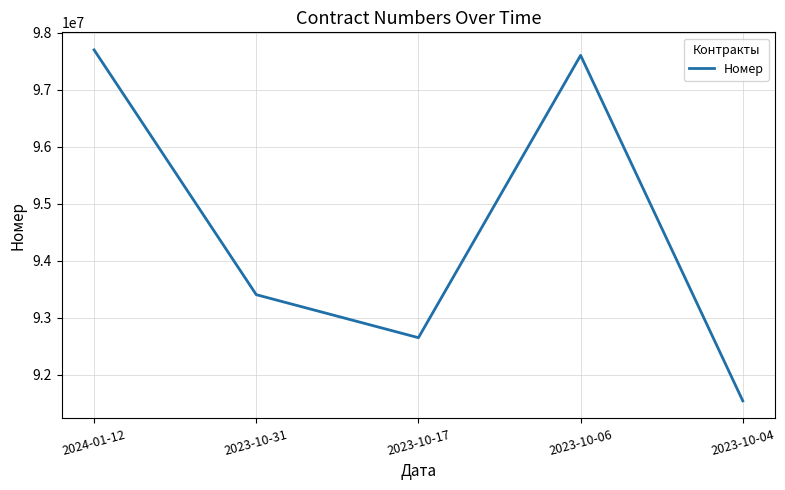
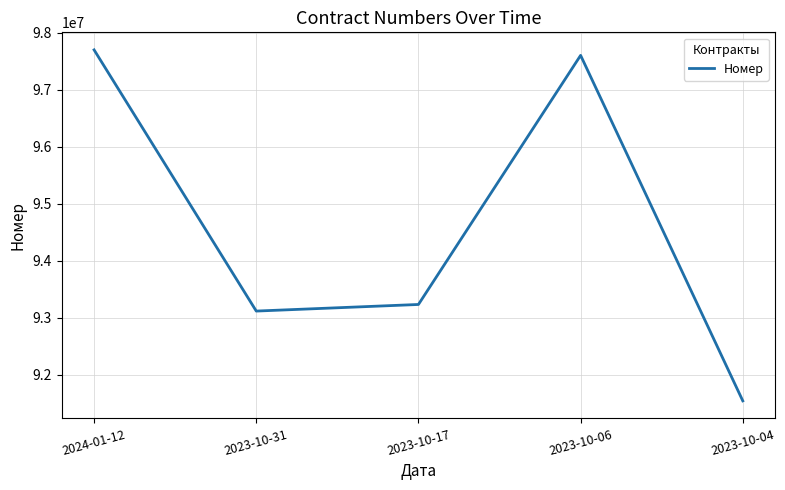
2023-10-31: 93400000 -> 93100000
2023-10-17: 92600000 -> 93200000
